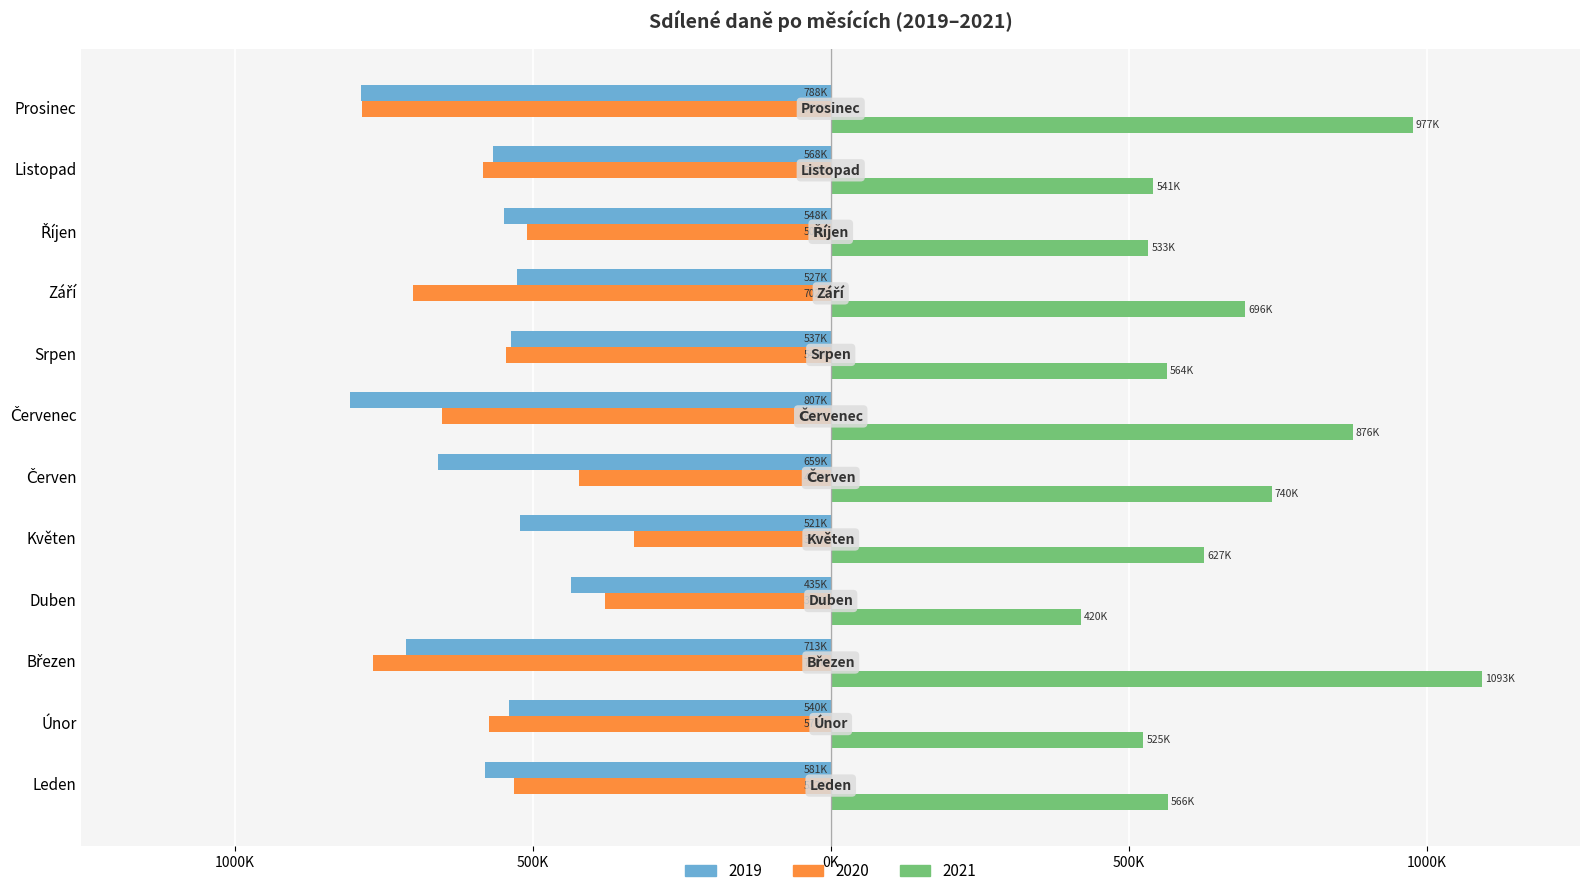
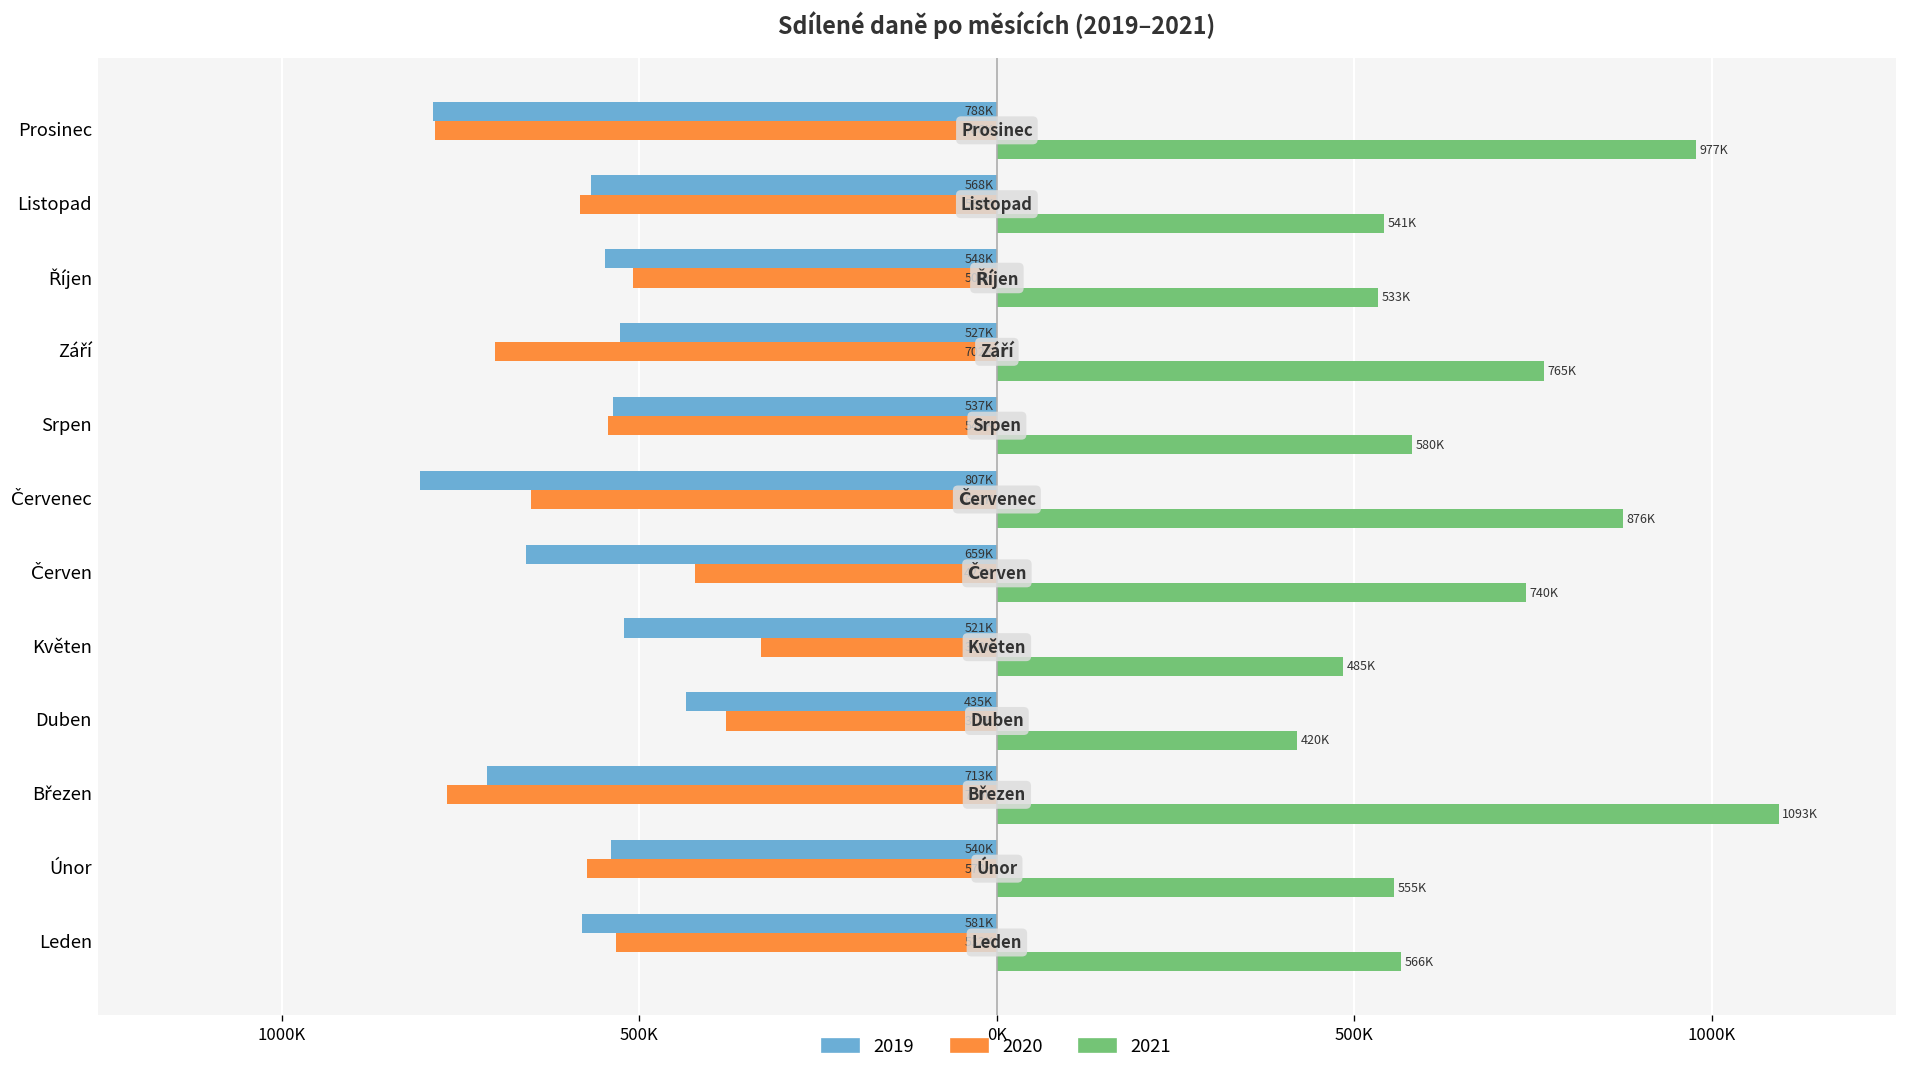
2021, Září: 696K -> 765K
2021, Srpen: 564K -> 580K
2021, Květen: 627K -> 485K
2021, Únor: 525K -> 555K
